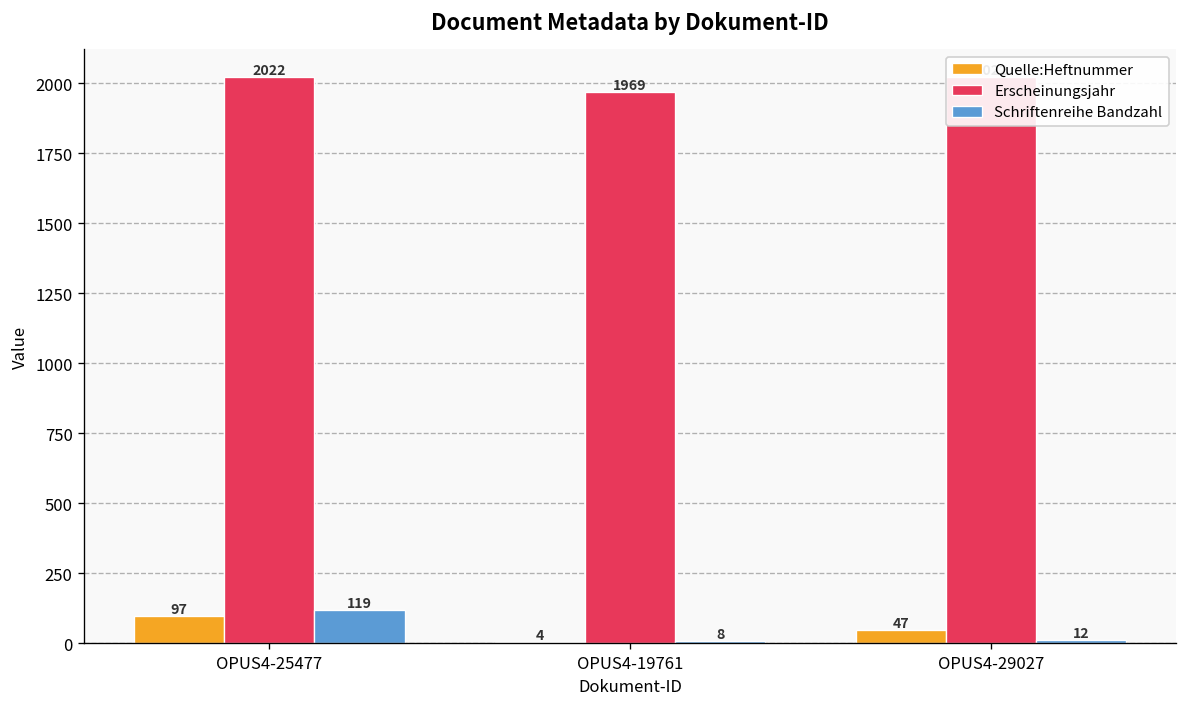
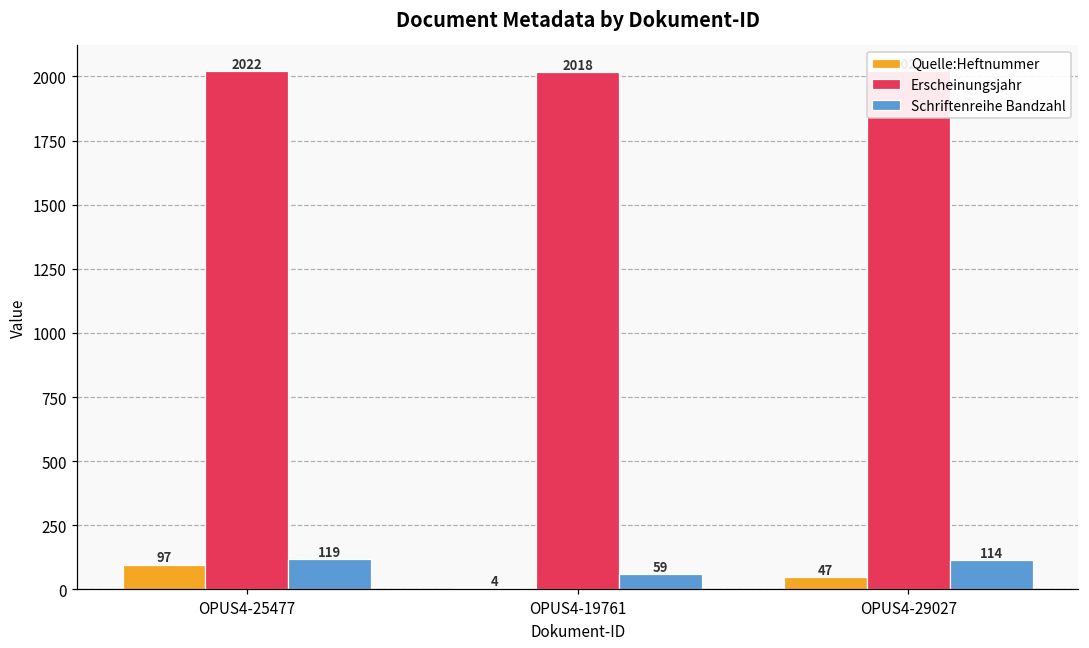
Erscheinungsjahr, OPUS4-19761: 1969 -> 2018
Schriftenreihe Bandzahl, OPUS4-19761: 8 -> 59
Schriftenreihe Bandzahl, OPUS4-29027: 12 -> 114
